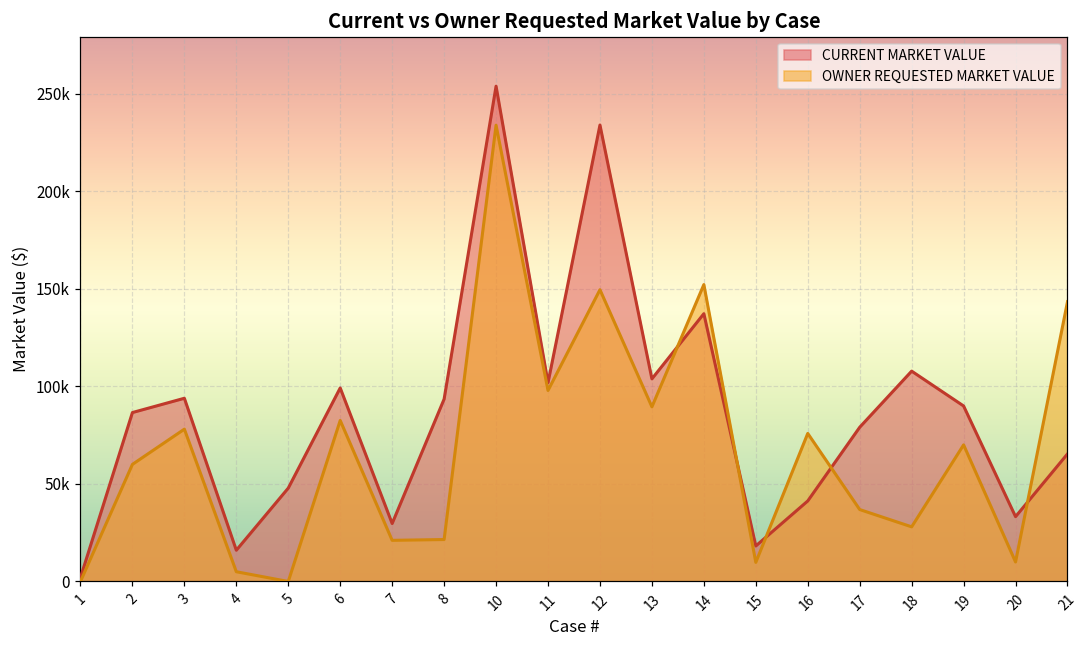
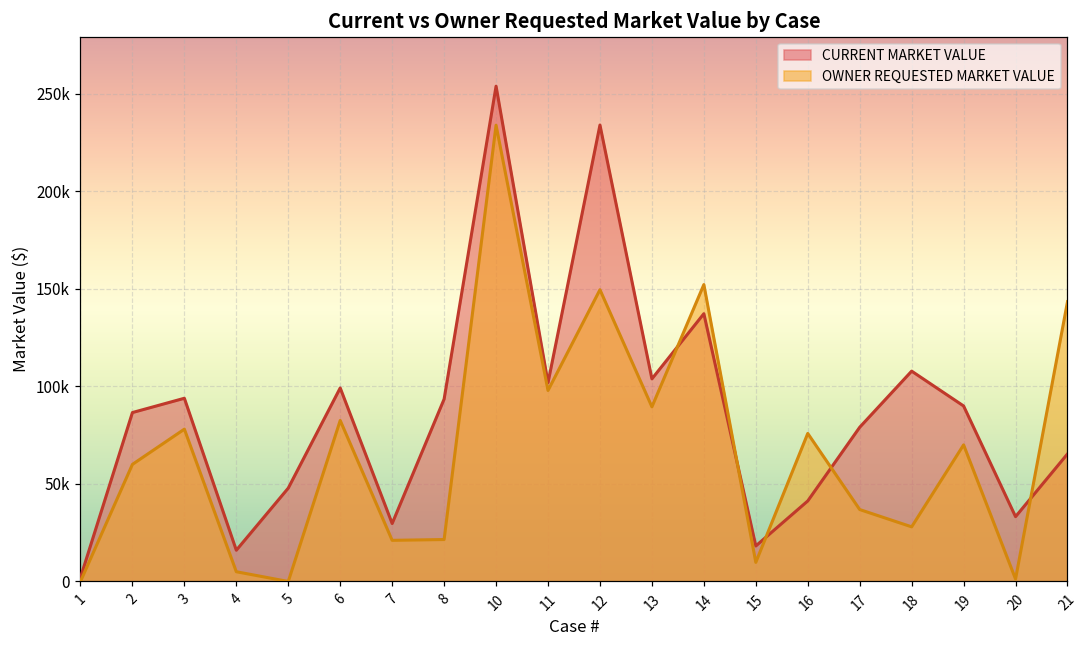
OWNER REQUESTED MARKET VALUE, 20: 10000 -> 1000
